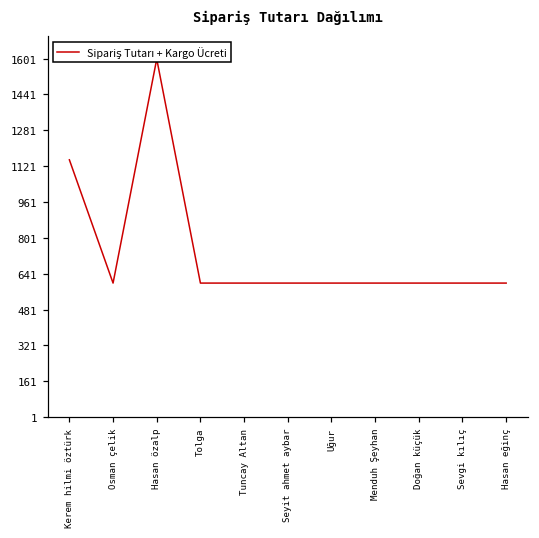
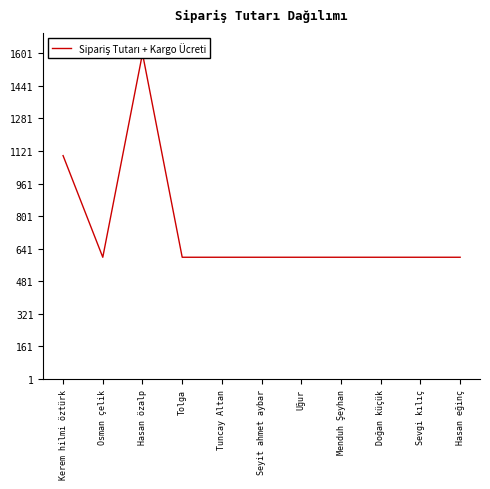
Kerem hilmi öztürk: 1150 -> 1100
